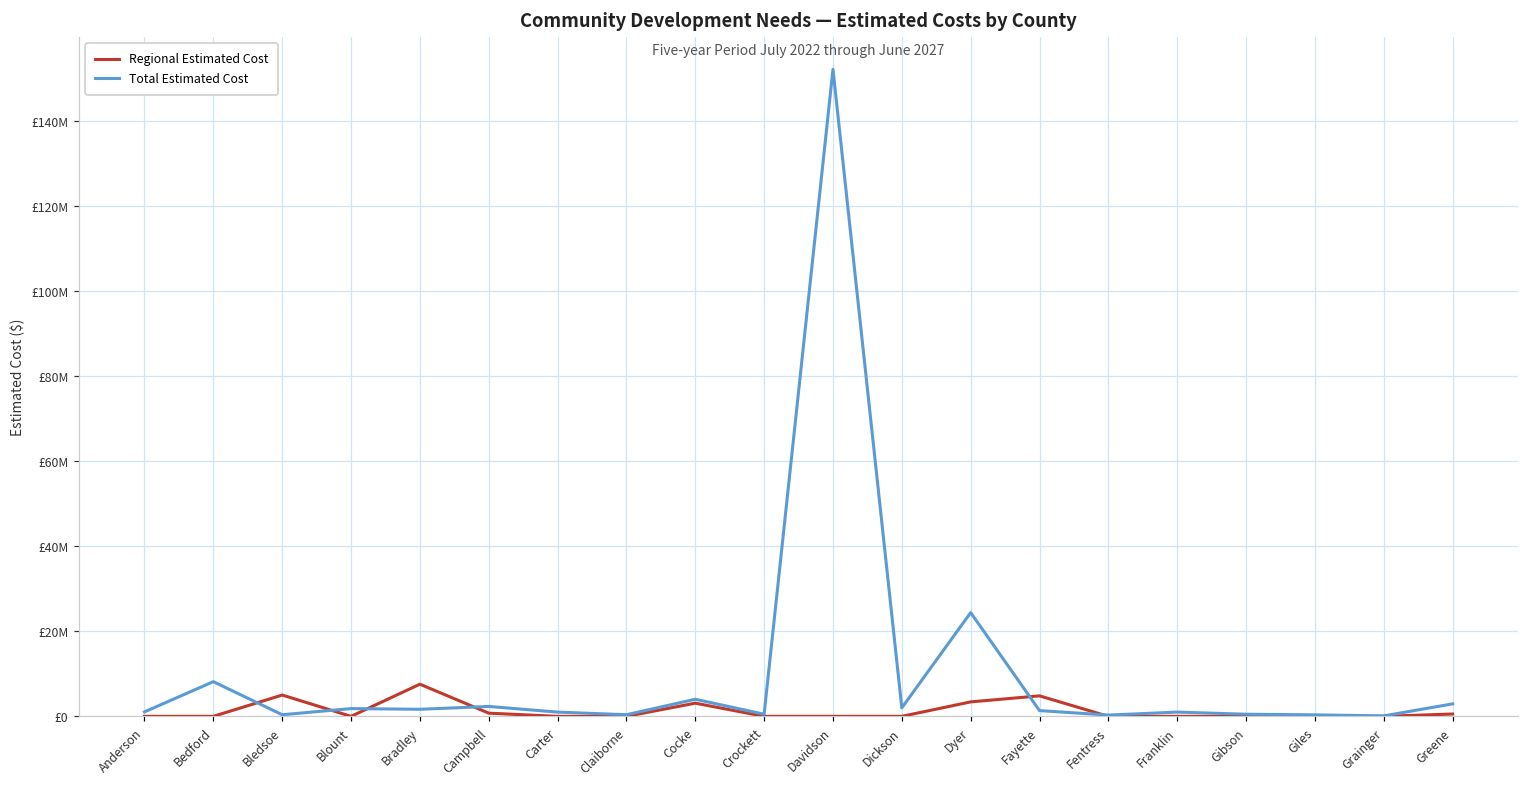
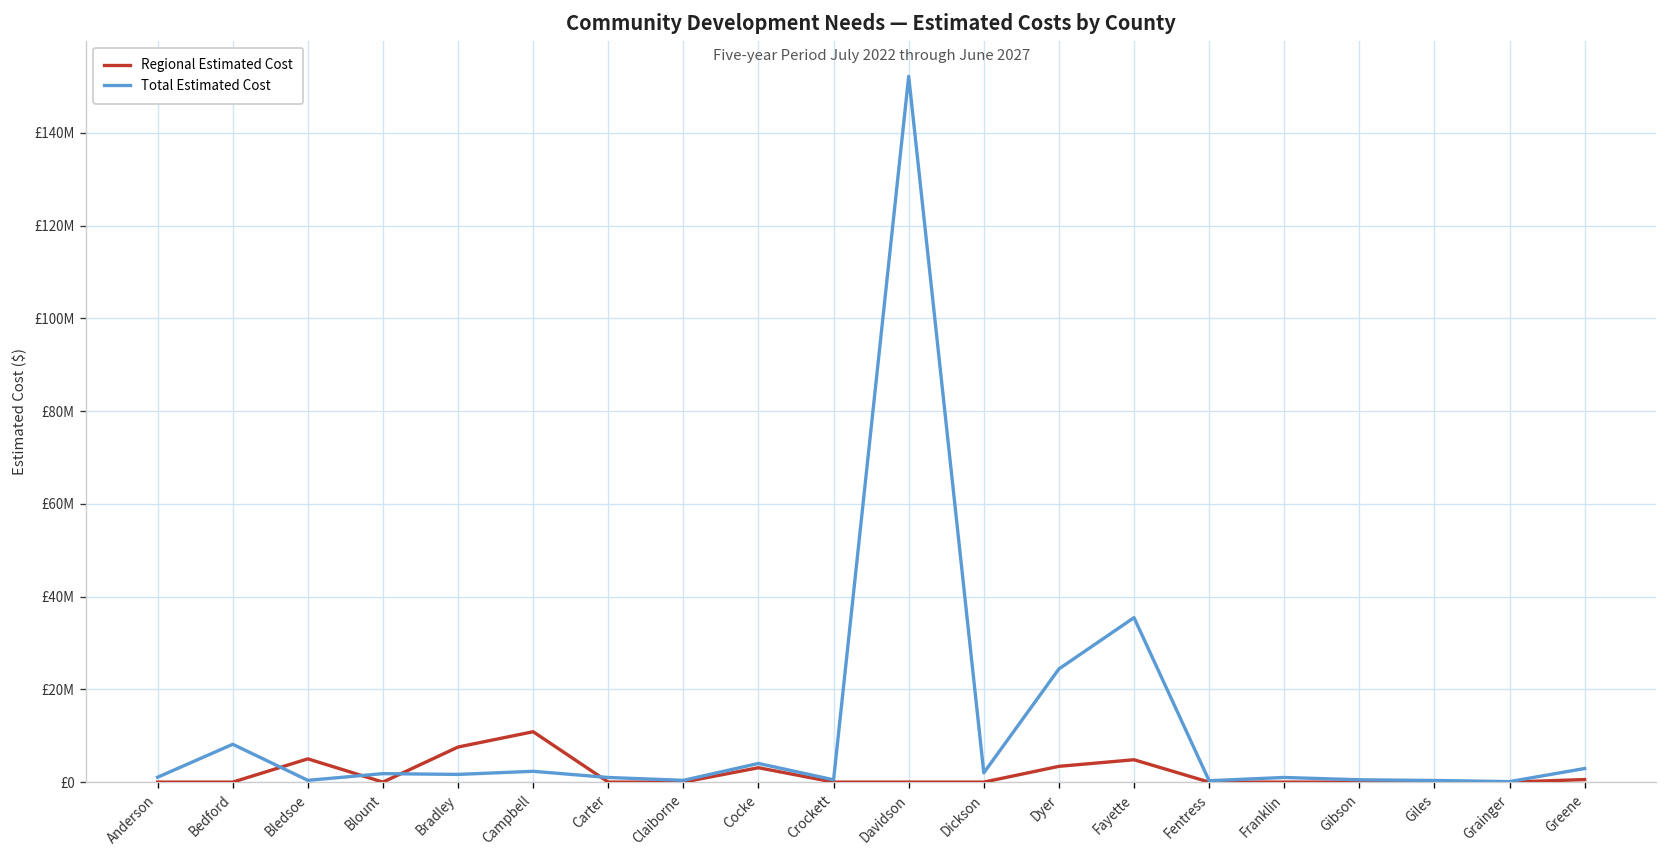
Regional Estimated Cost, Campbell: £1000000 -> £11000000
Total Estimated Cost, Fayette: £1000000 -> £35000000
